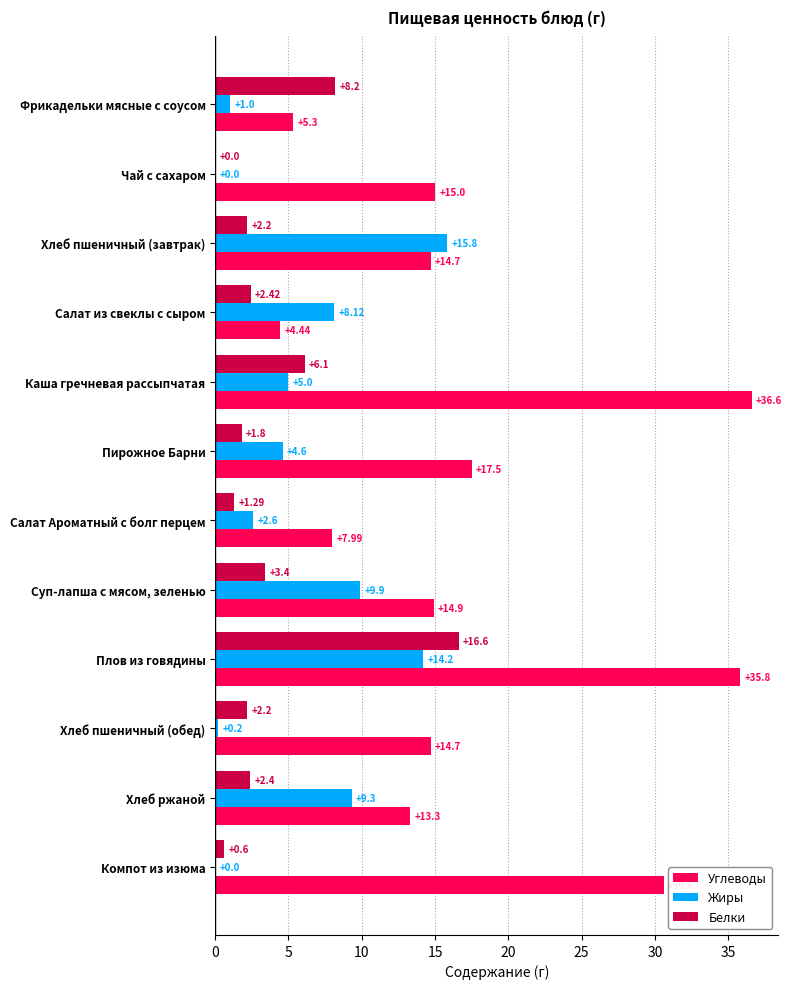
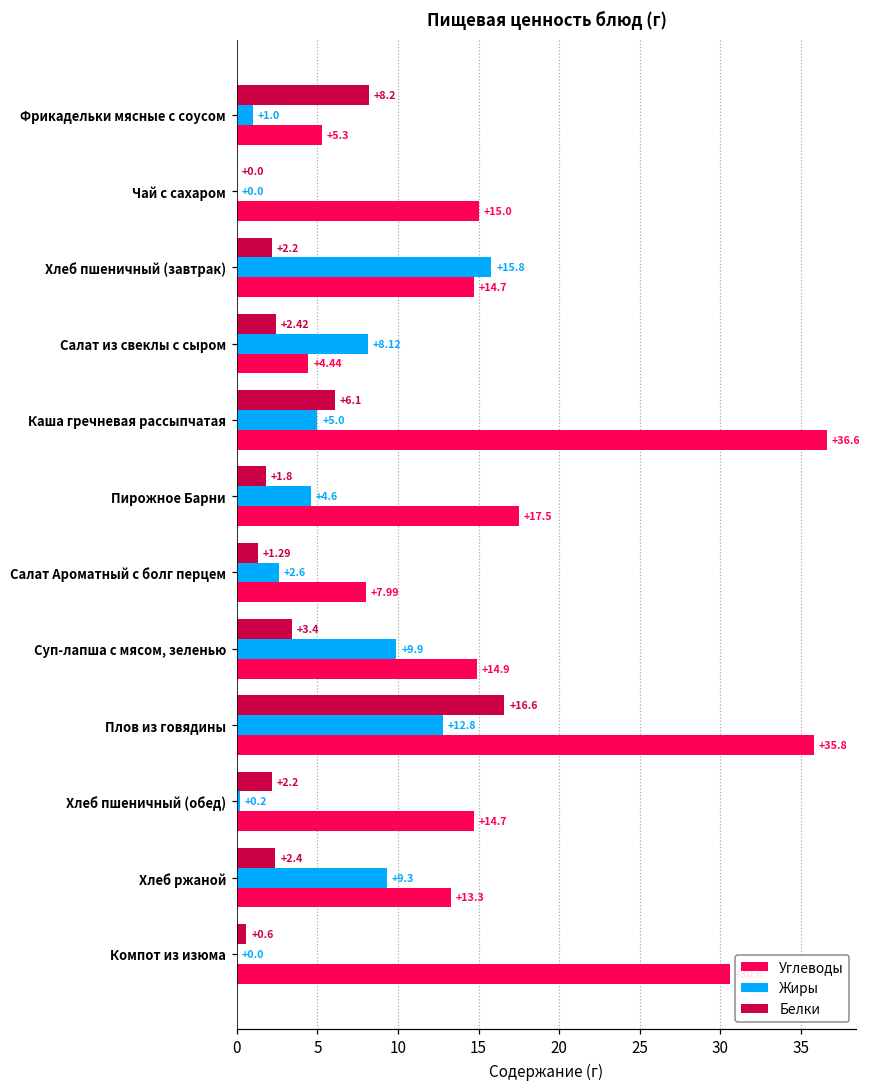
Жиры, Плов из говядины: +14.2 -> +12.8
